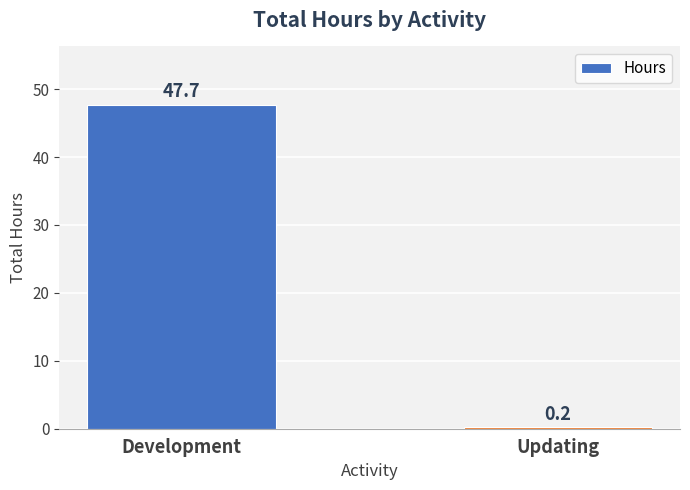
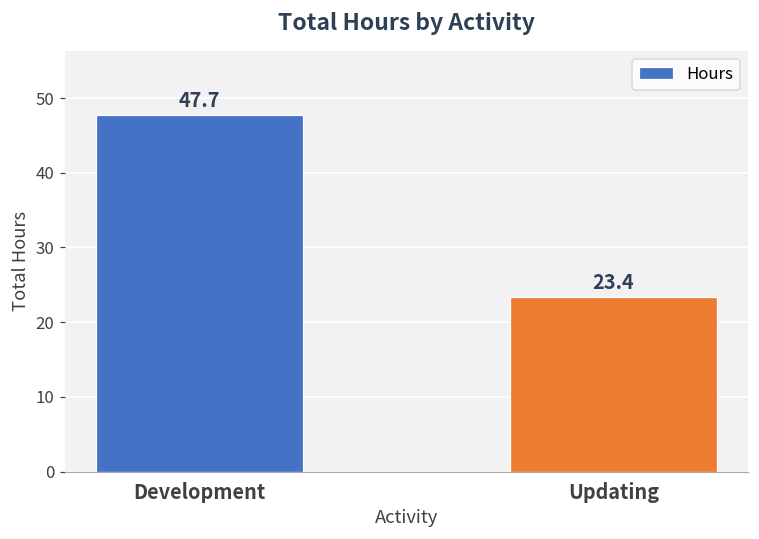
Updating: 0.2 -> 23.4
